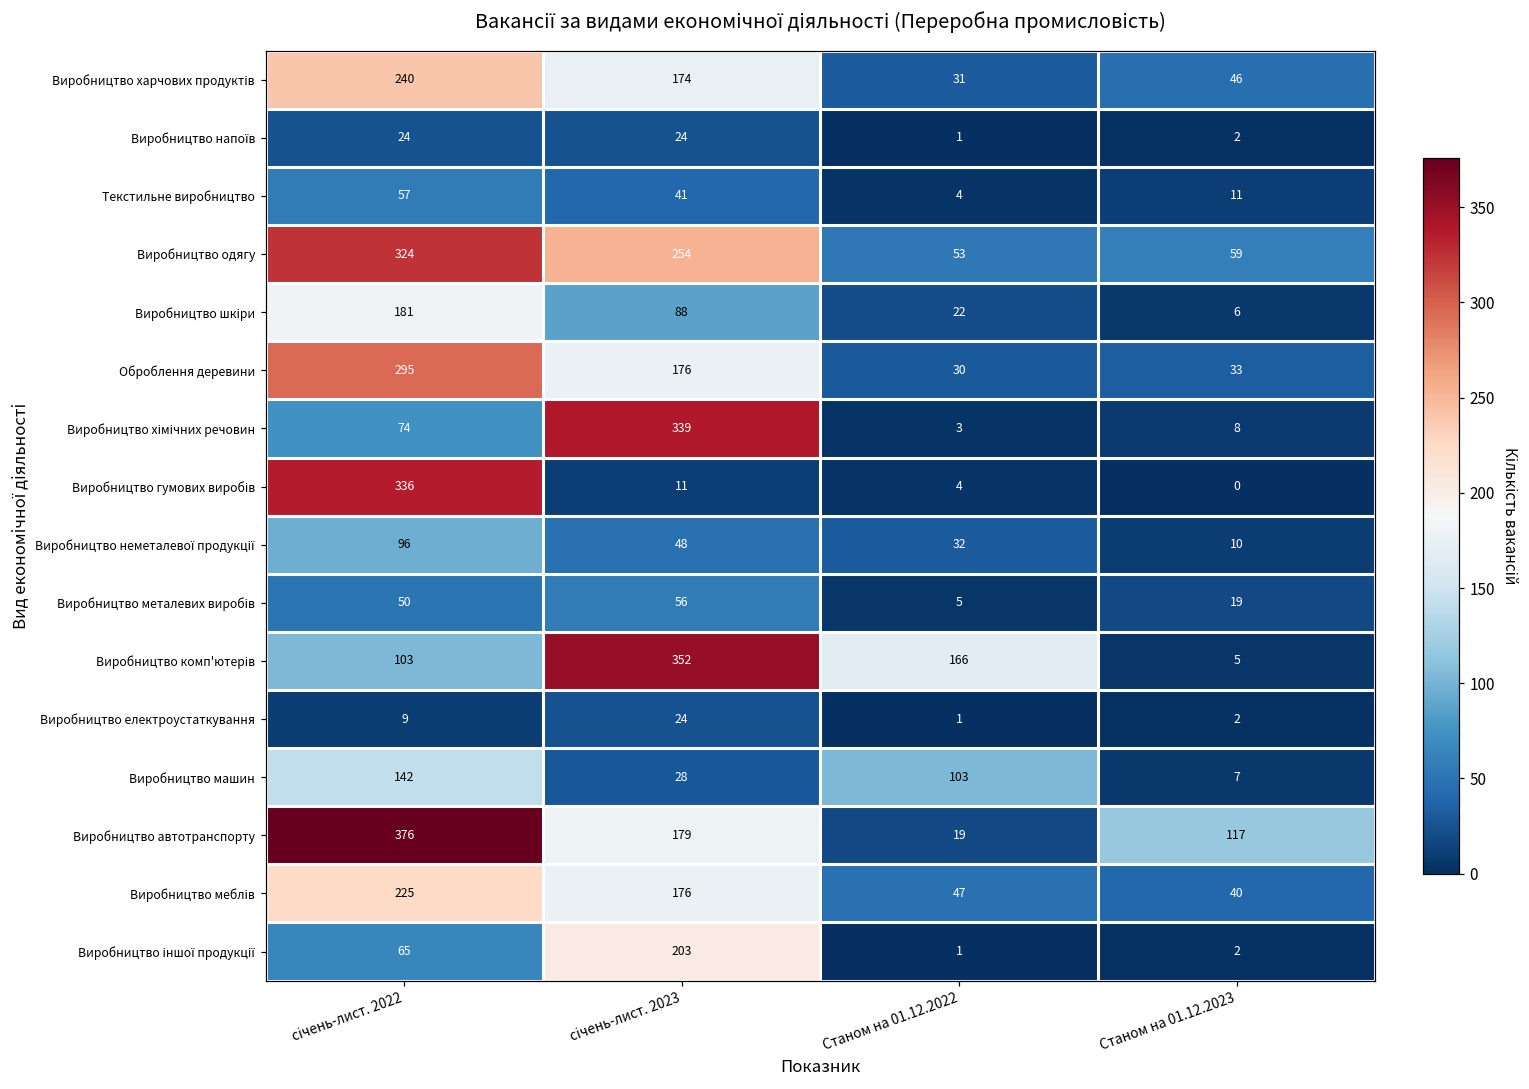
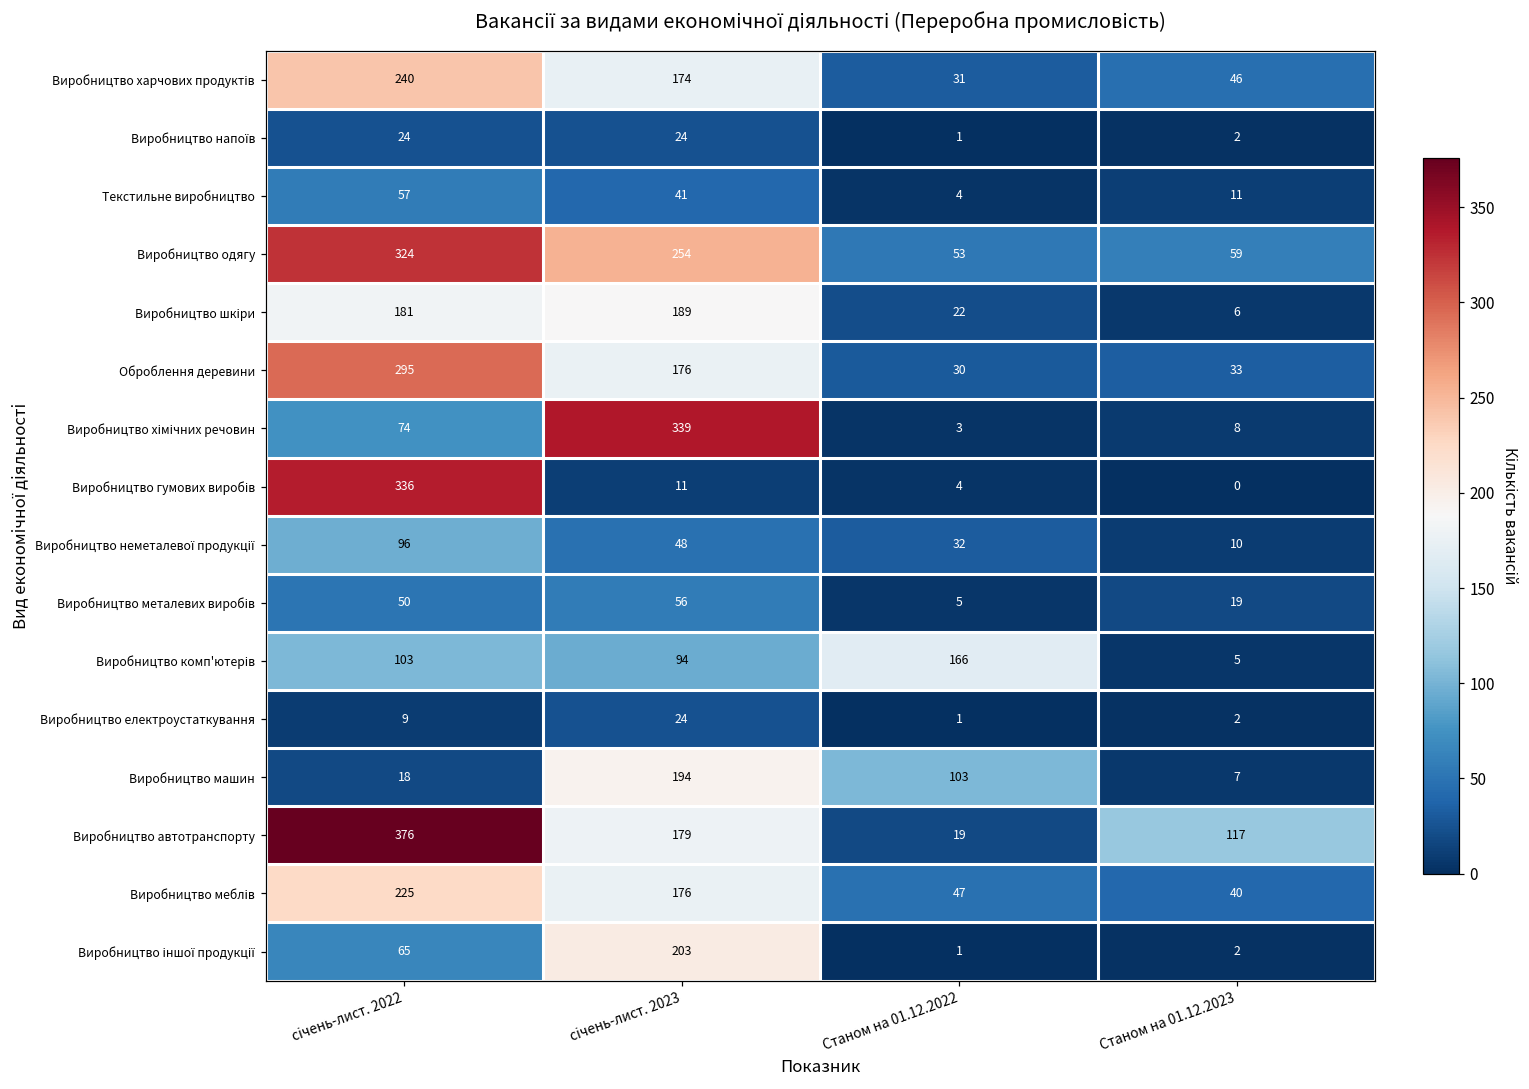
Виробництво шкіри, січень-лист. 2023: 88 -> 189
Виробництво комп'ютерів, січень-лист. 2023: 352 -> 94
Виробництво машин, січень-лист. 2022: 142 -> 18
Виробництво машин, січень-лист. 2023: 28 -> 194
